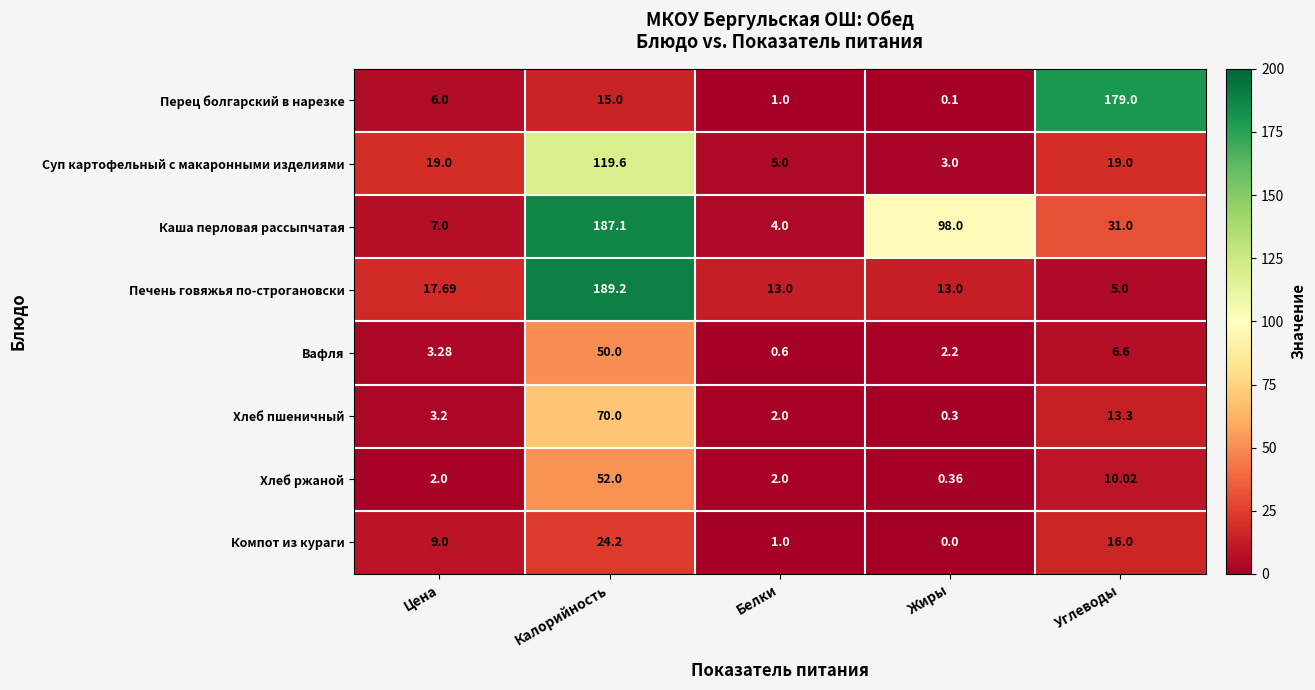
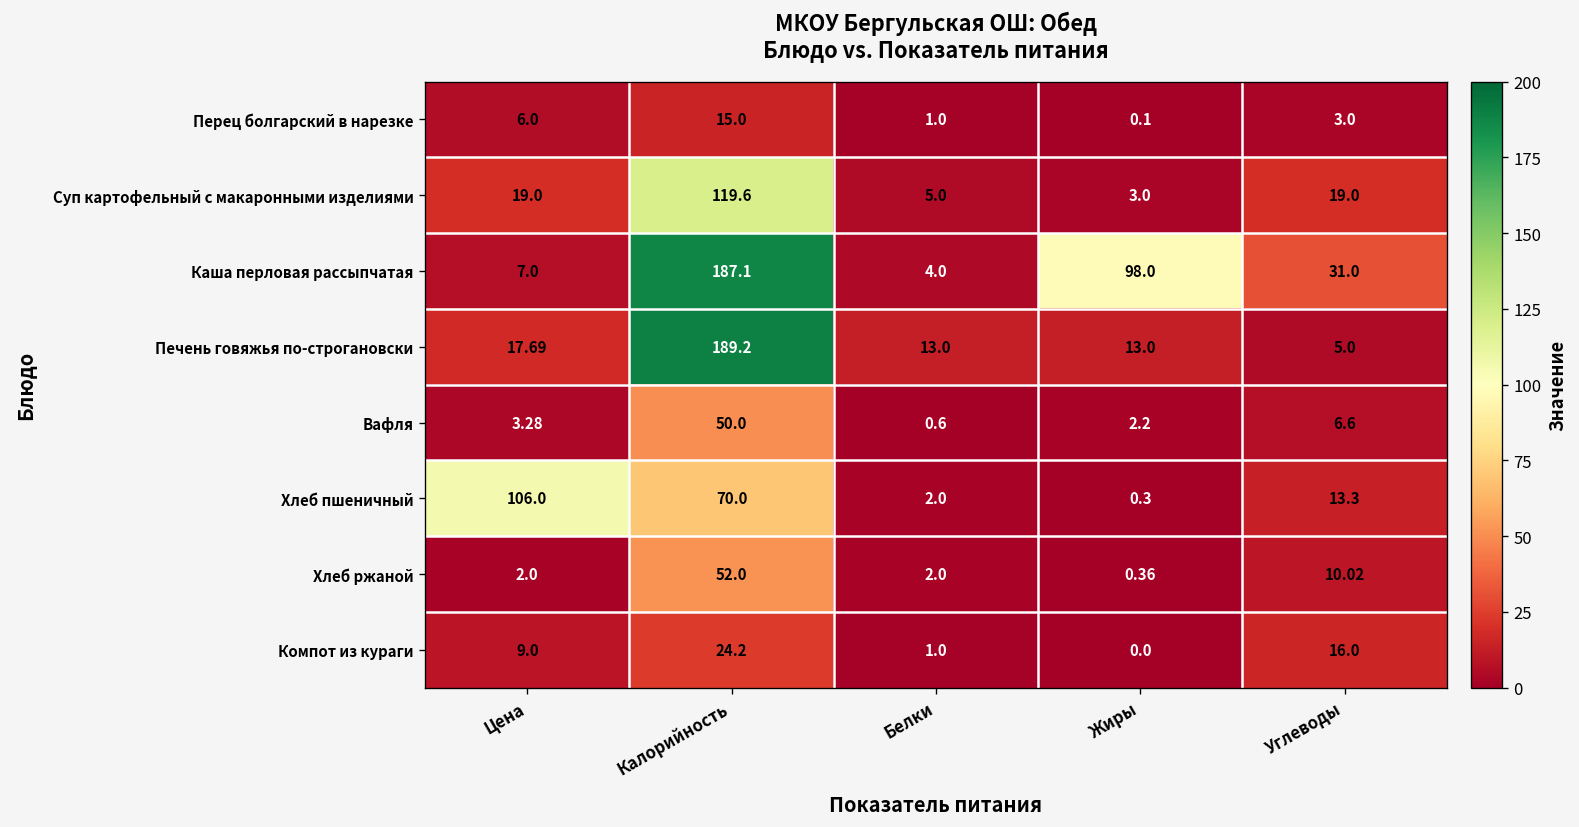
Перец болгарский в нарезке, Углеводы: 179.0 -> 3.0
Хлеб пшеничный, Цена: 3.2 -> 106.0
